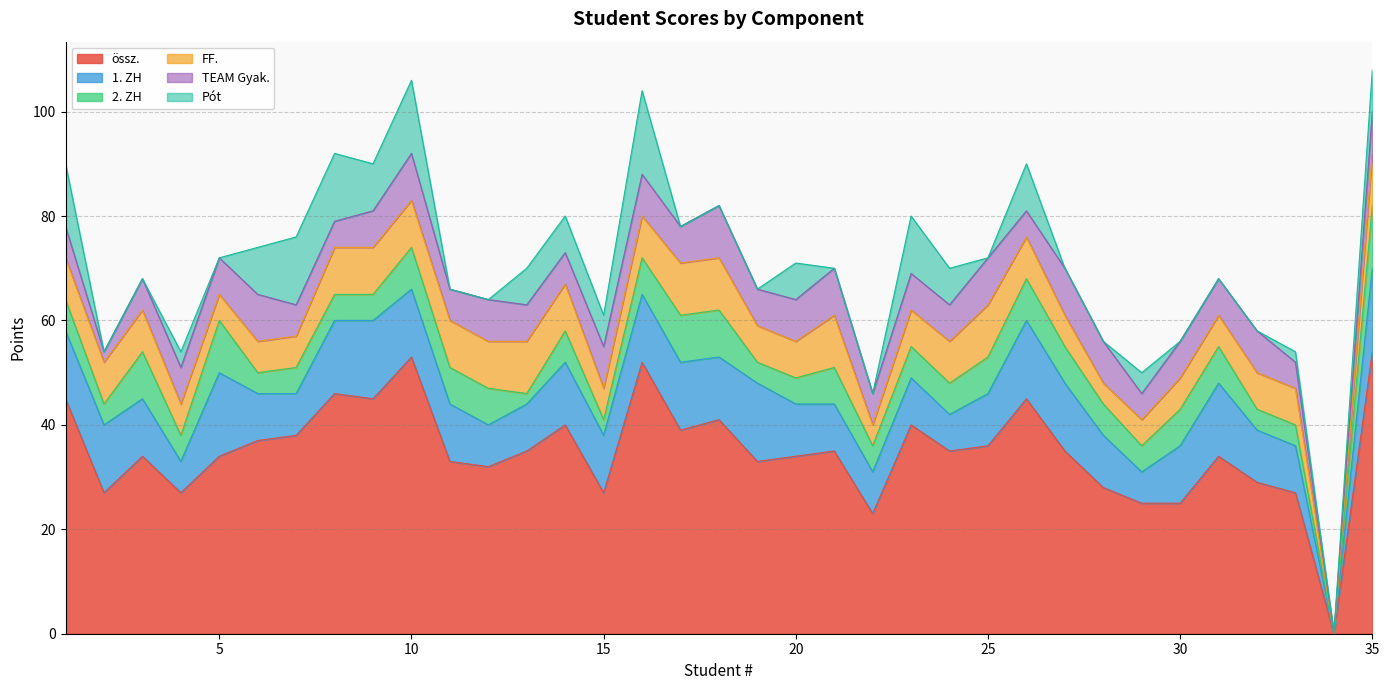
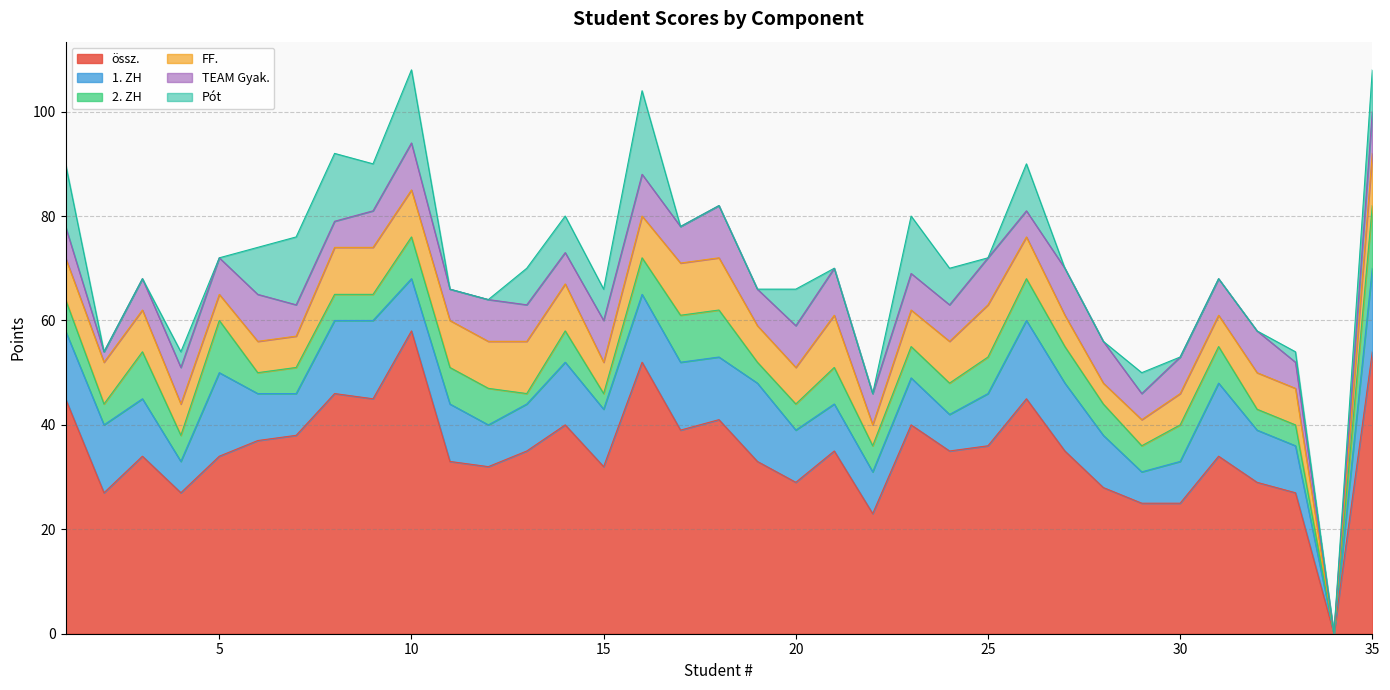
össz., 10: 53 -> 58
1. ZH, 10: 13 -> 10
össz., 15: 27 -> 32
össz., 20: 34 -> 29
1. ZH, 30: 11 -> 8
